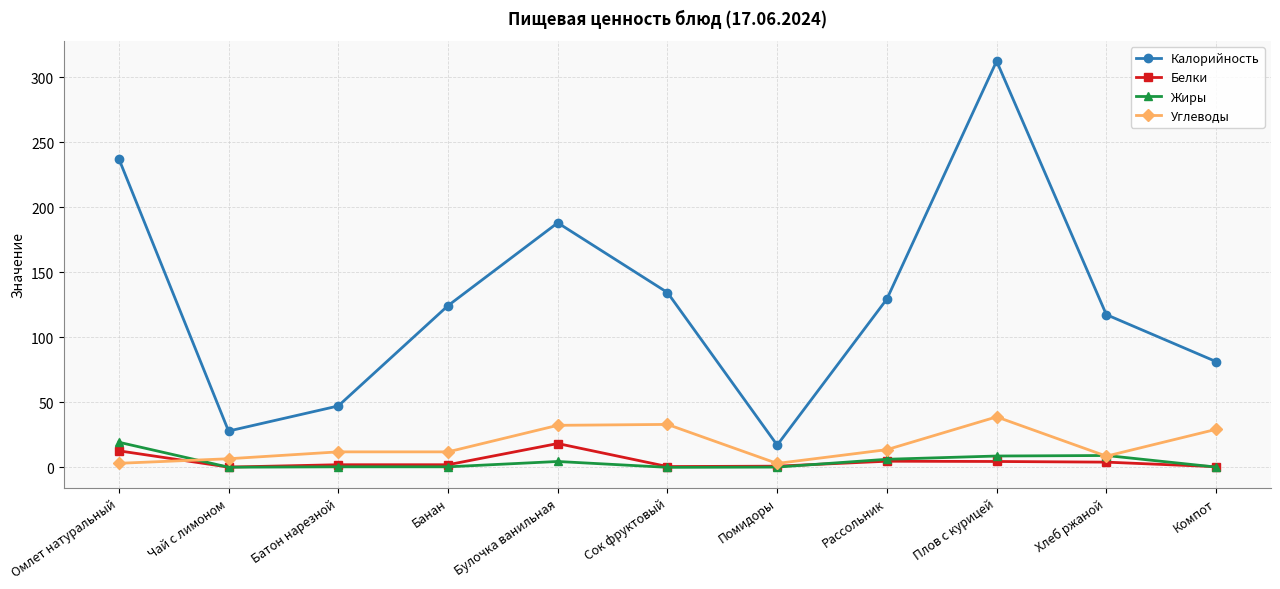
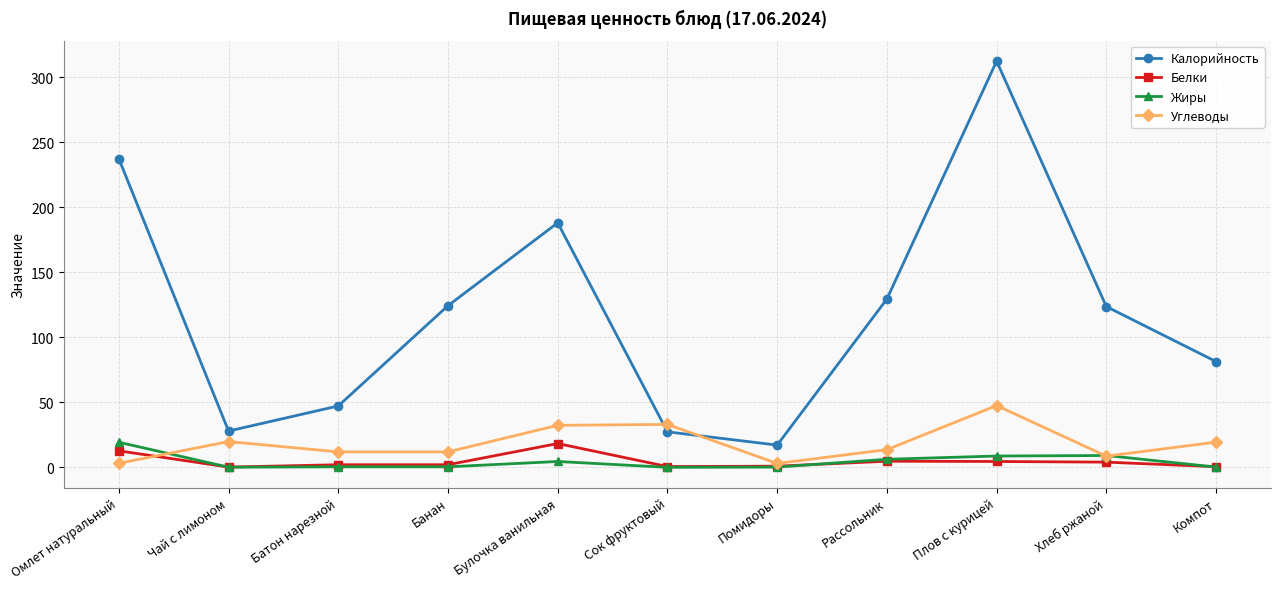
Углеводы, Чай с лимоном: 7 -> 20
Калорийность, Сок фруктовый: 134 -> 27
Углеводы, Плов с курицей: 39 -> 48
Калорийность, Хлеб ржаной: 117 -> 124
Углеводы, Компот: 29 -> 19
